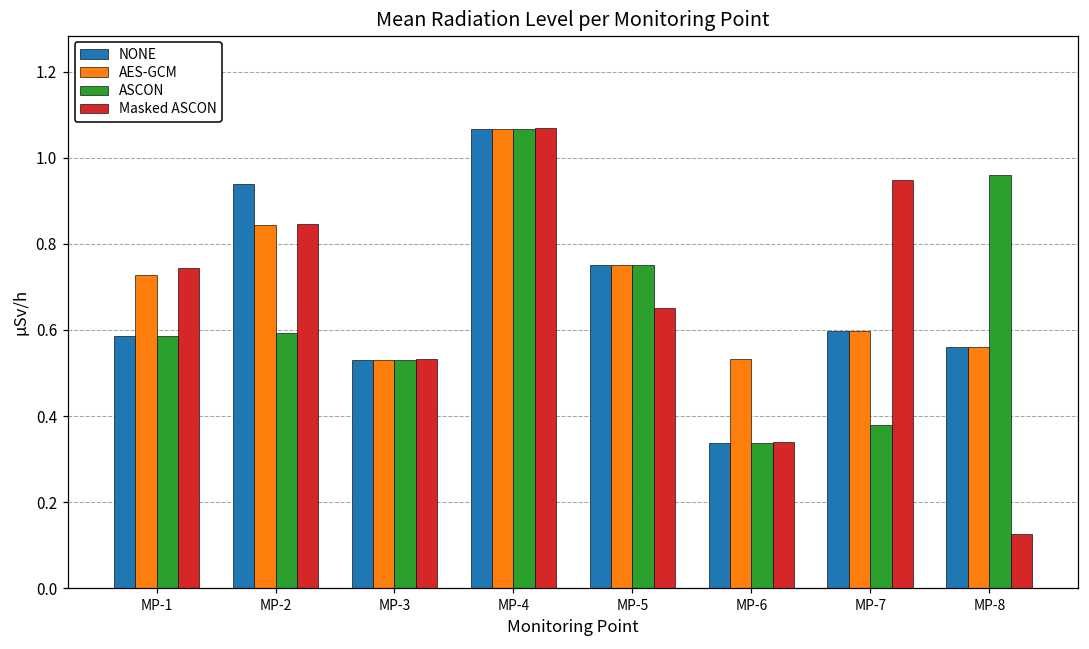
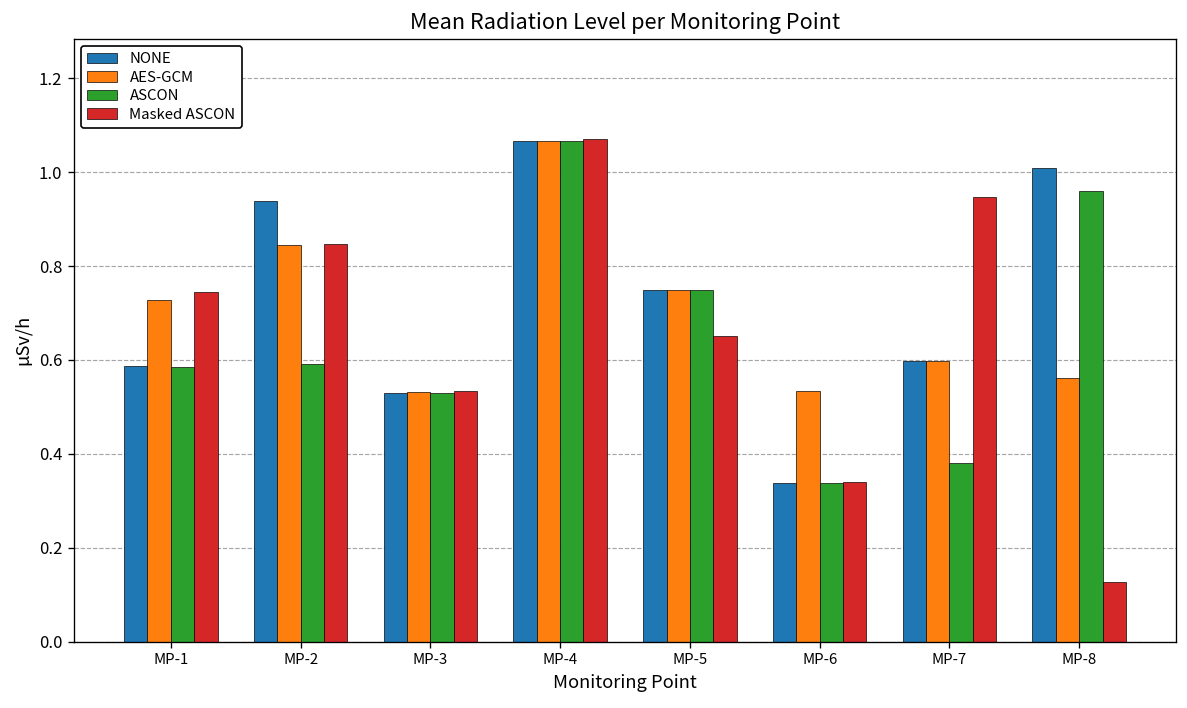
NONE, MP-8: 0.56 -> 1.01
